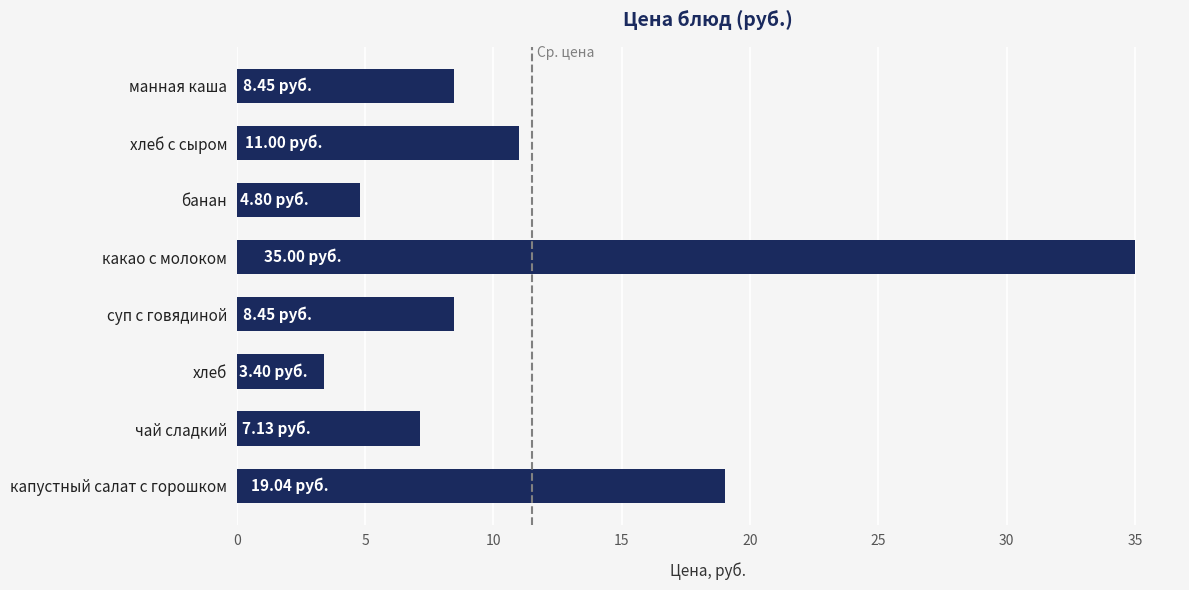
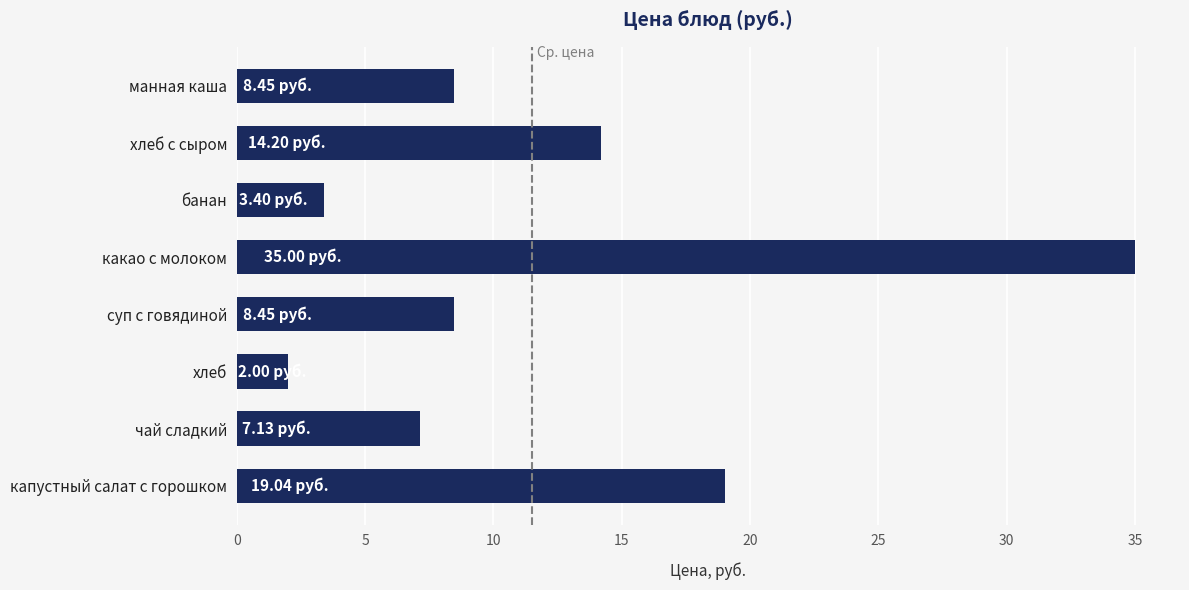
хлеб с сыром: 11.00 -> 14.20
банан: 4.80 -> 3.40
хлеб: 3.40 -> 2.00
